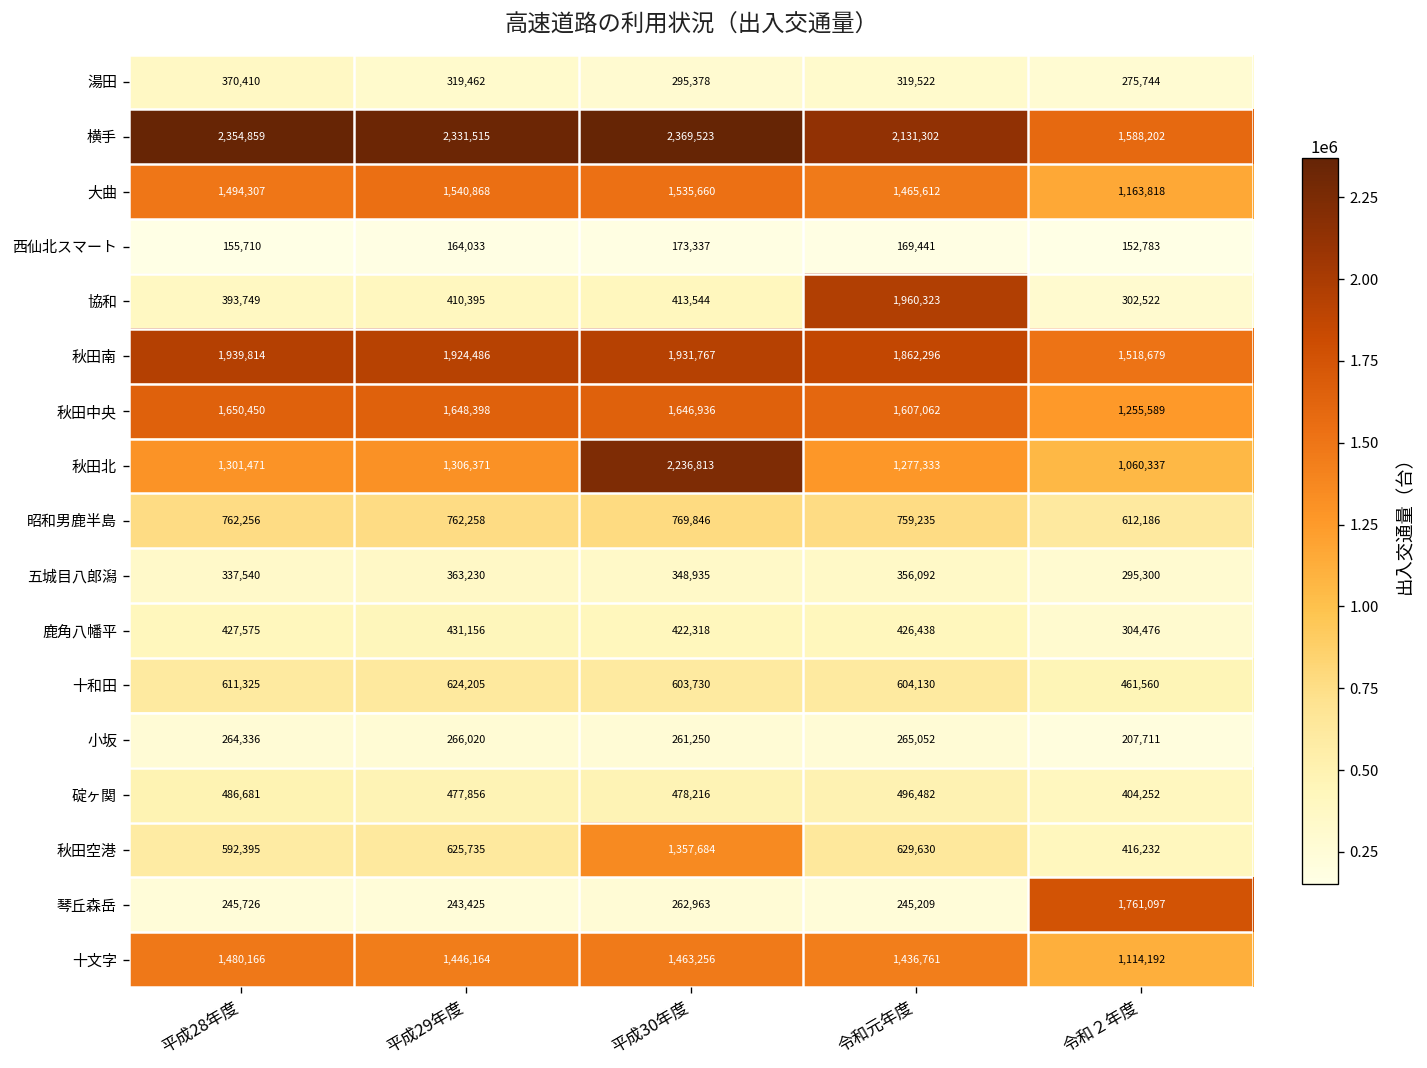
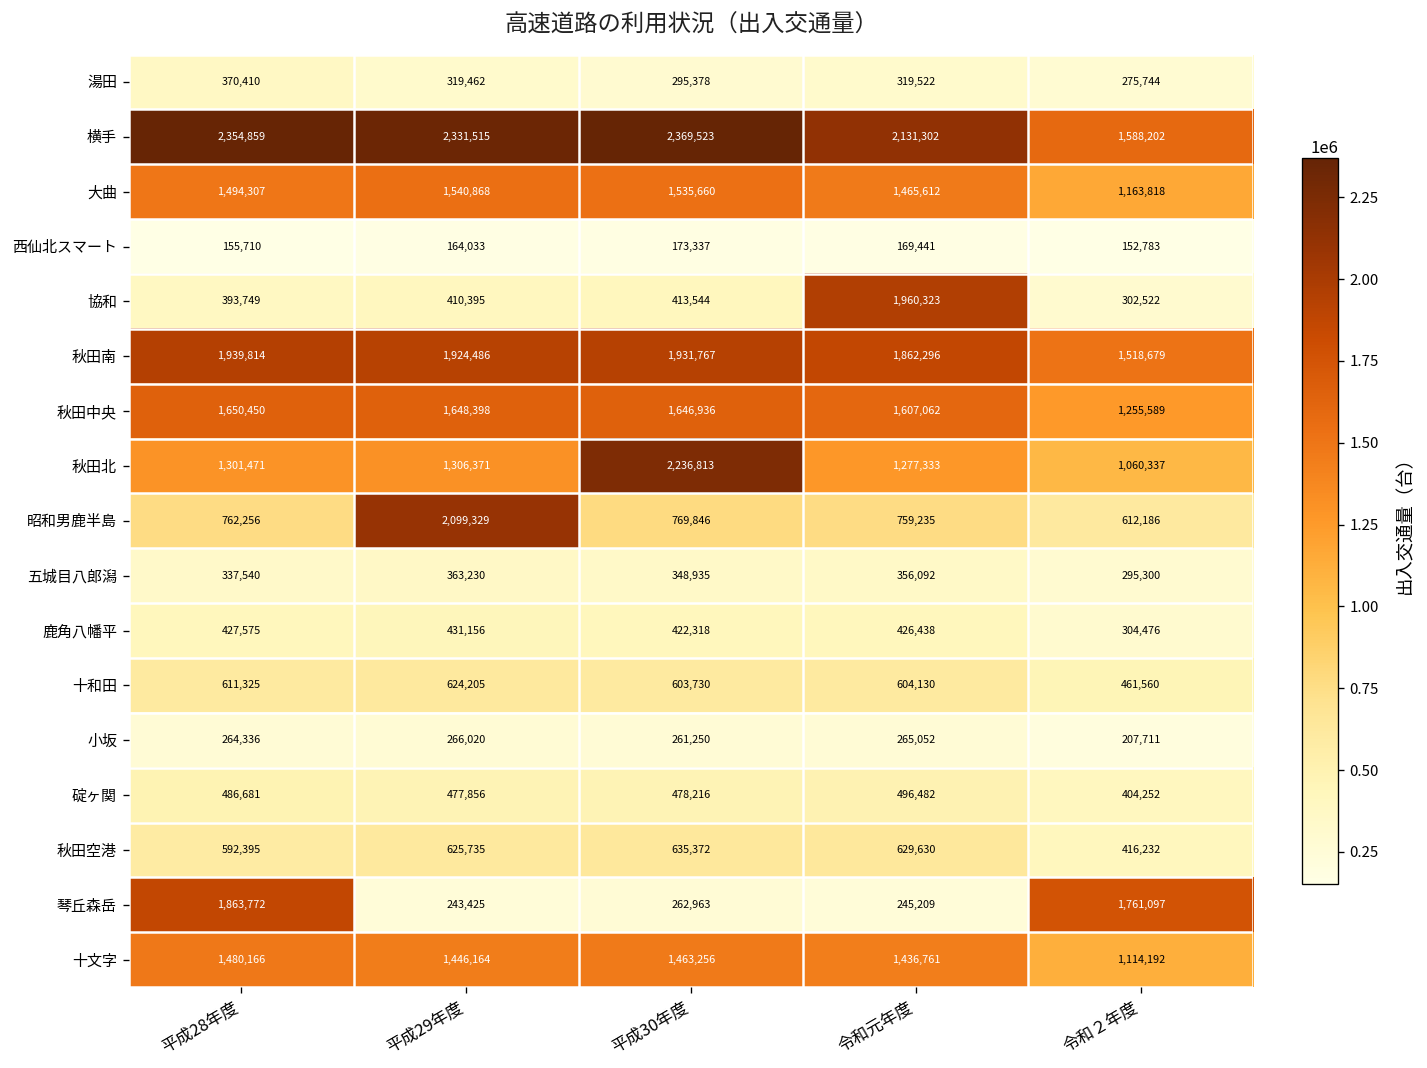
昭和男鹿半島, 平成29年度: 762,258 -> 2,099,329
秋田空港, 平成30年度: 1,357,684 -> 635,372
琴丘森岳, 平成28年度: 245,726 -> 1,863,772
